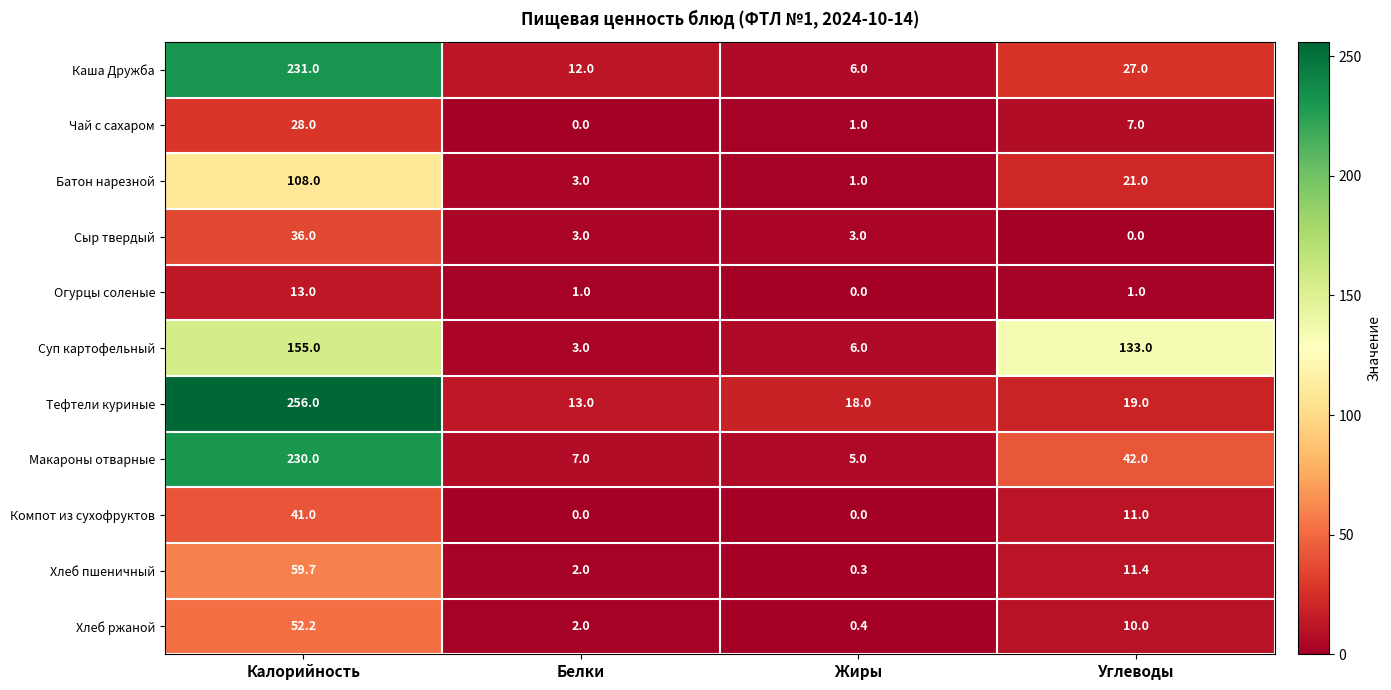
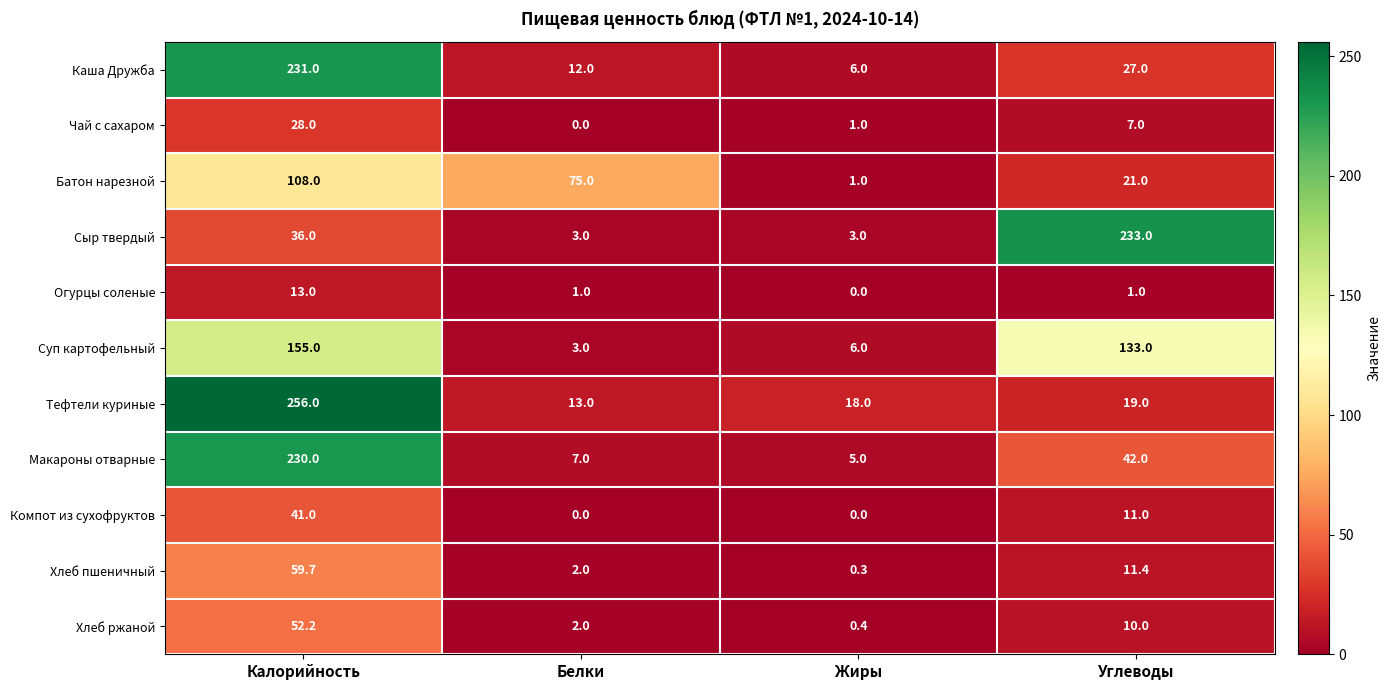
Батон нарезной, Белки: 3.0 -> 75.0
Сыр твердый, Углеводы: 0.0 -> 233.0
